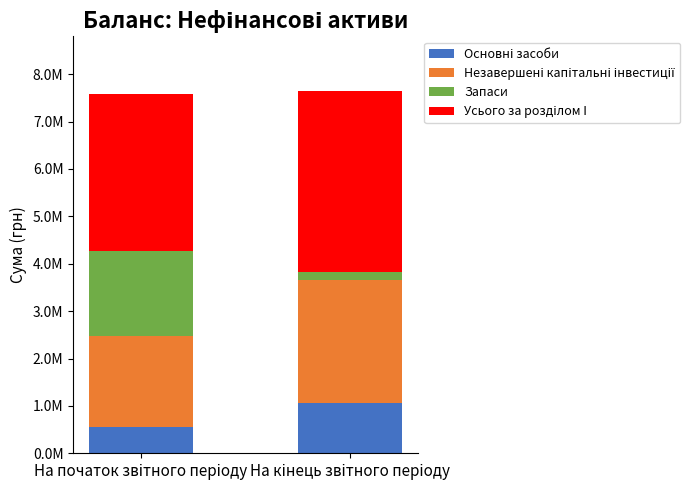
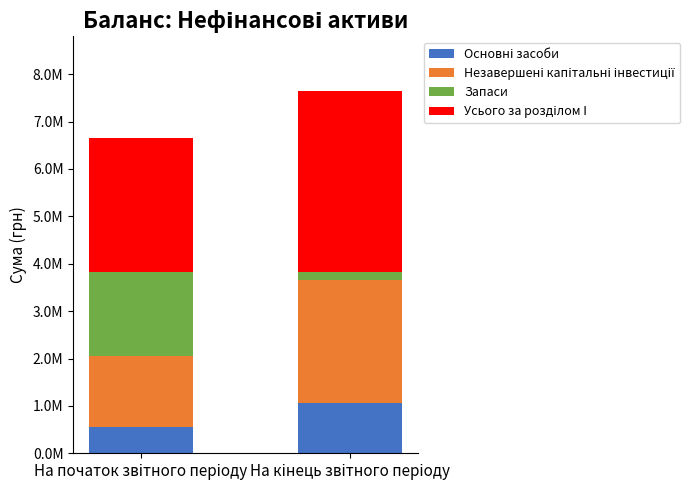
Незавершені капітальні інвестиції, На початок звітного періоду: 1900000 -> 1500000
Усього за розділом І, На початок звітного періоду: 3300000 -> 2800000
